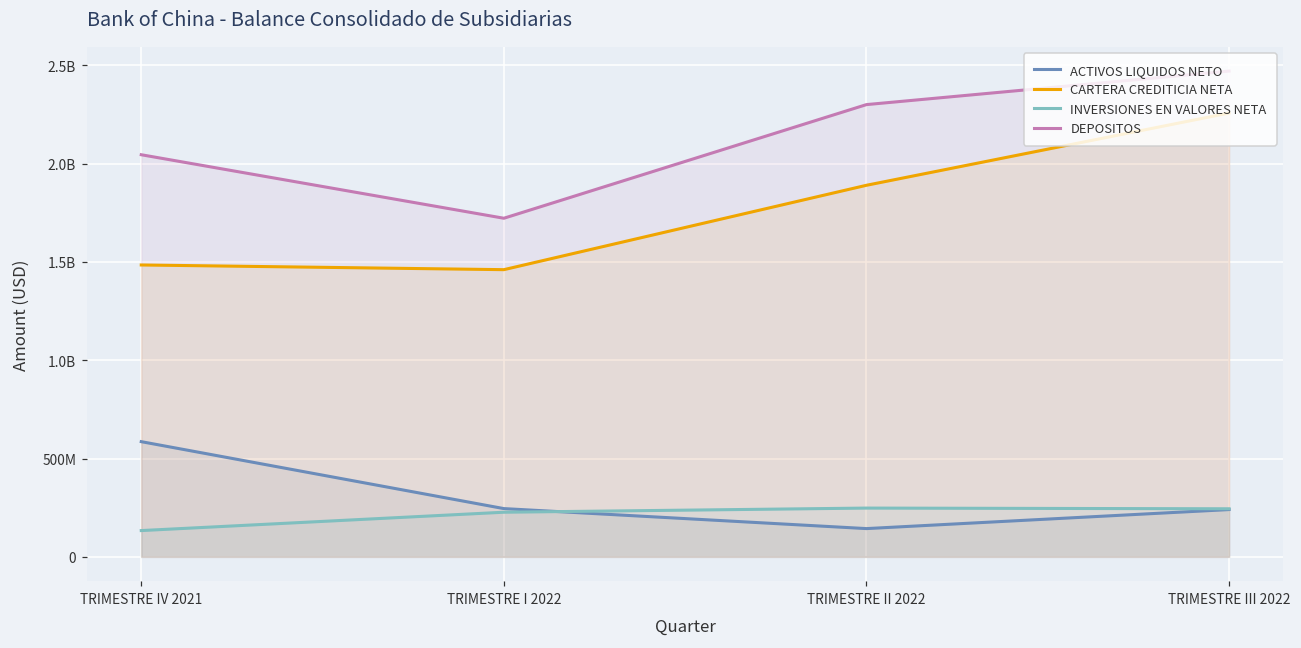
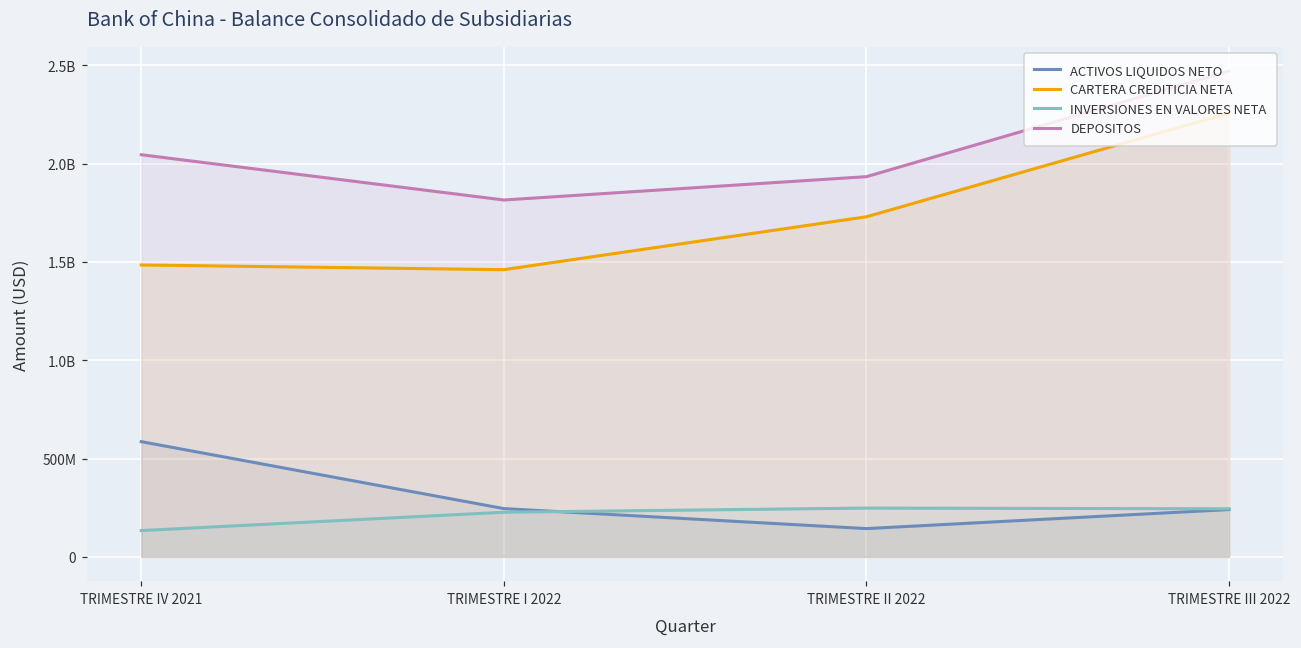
DEPOSITOS, TRIMESTRE I 2022: 1720000000 -> 1820000000
CARTERA CREDITICIA NETA, TRIMESTRE II 2022: 1890000000 -> 1730000000
DEPOSITOS, TRIMESTRE II 2022: 2300000000 -> 1930000000
